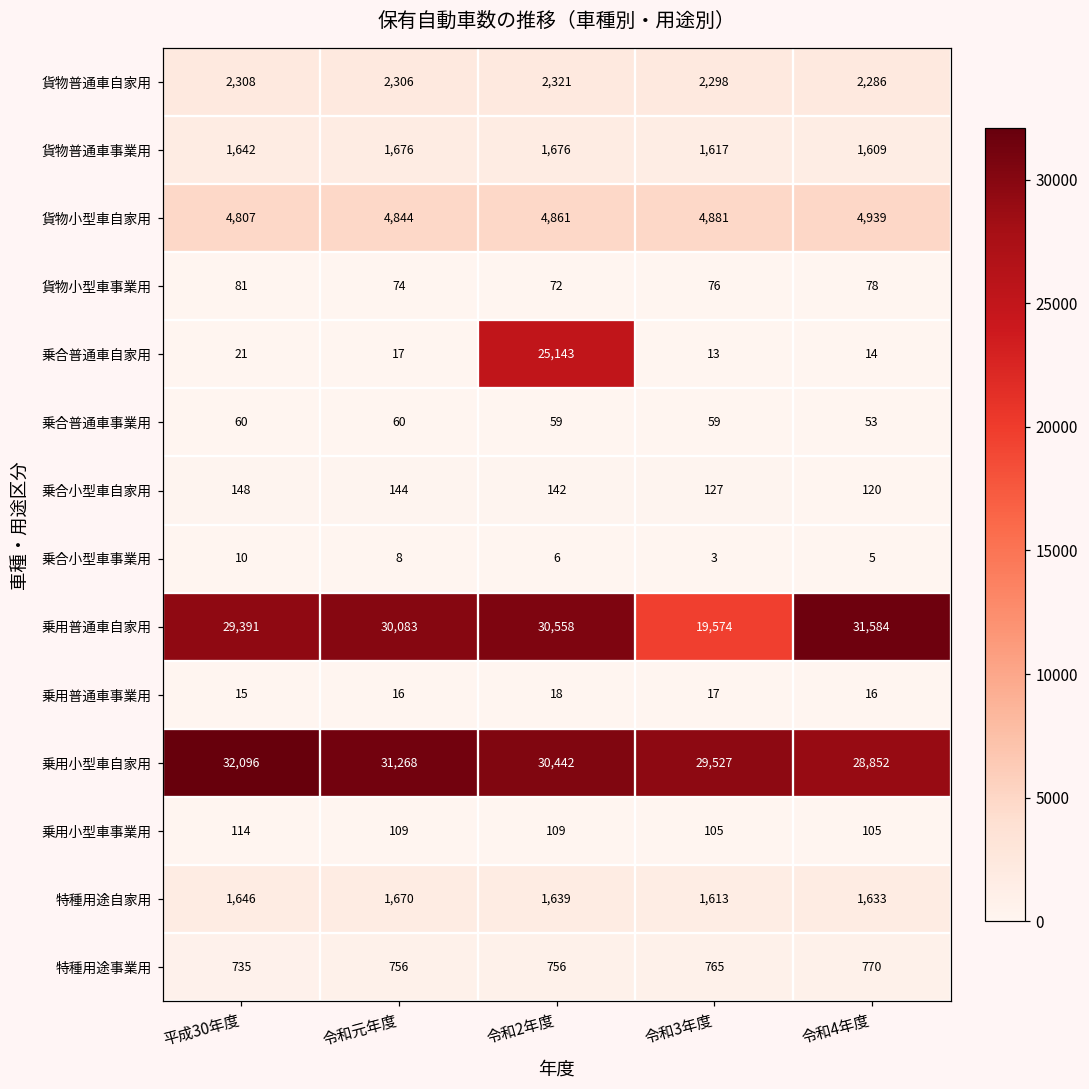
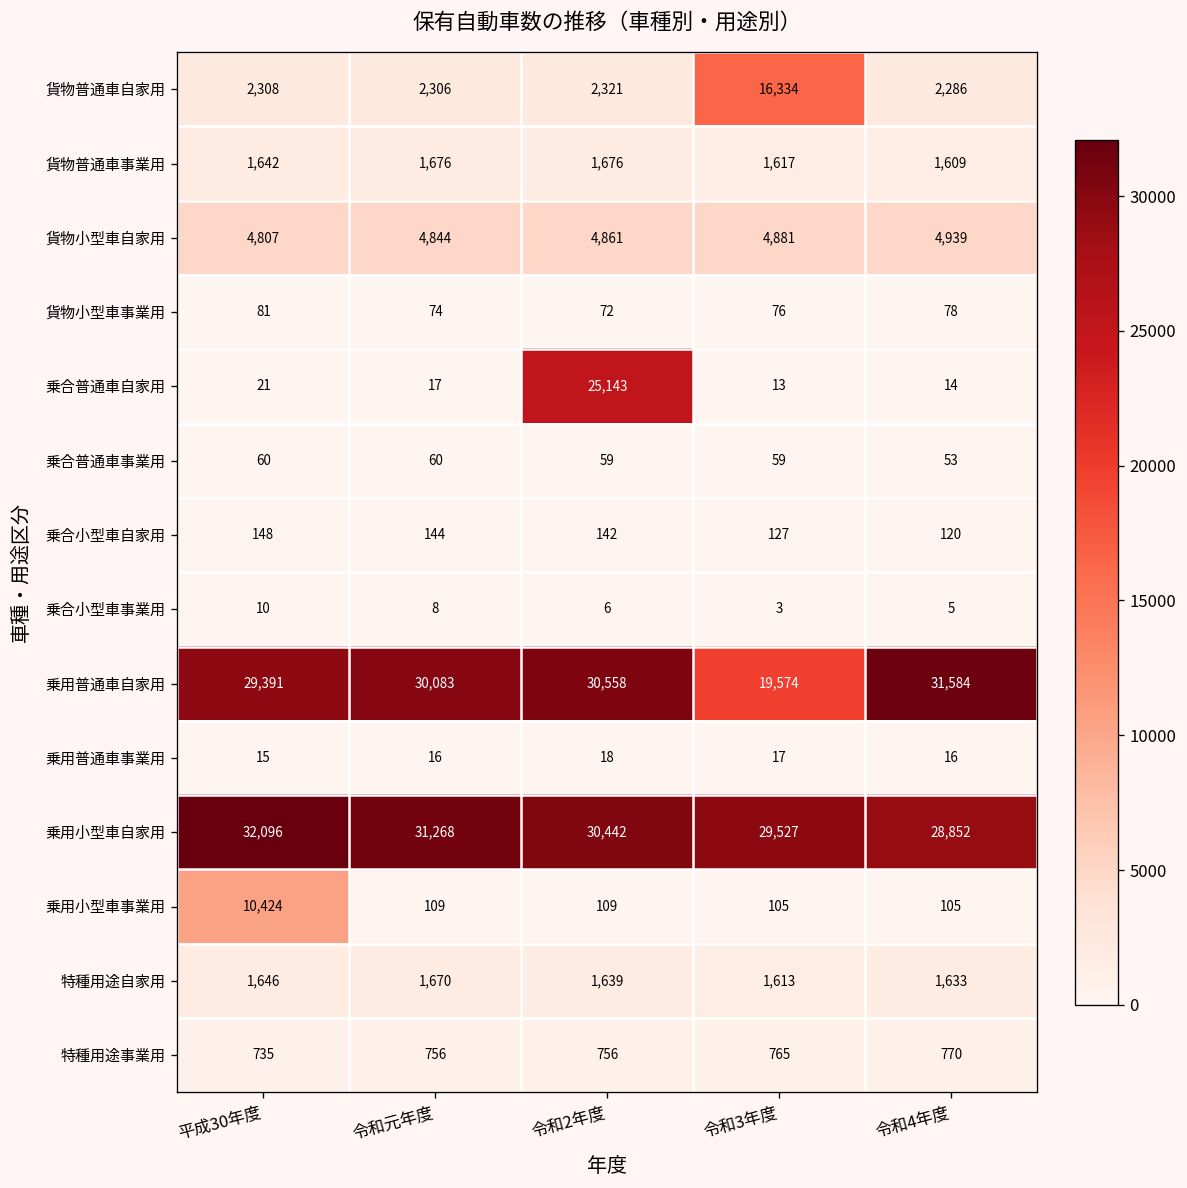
貨物普通車自家用, 令和3年度: 2,298 -> 16,334
乗用小型車事業用, 平成30年度: 114 -> 10,424
